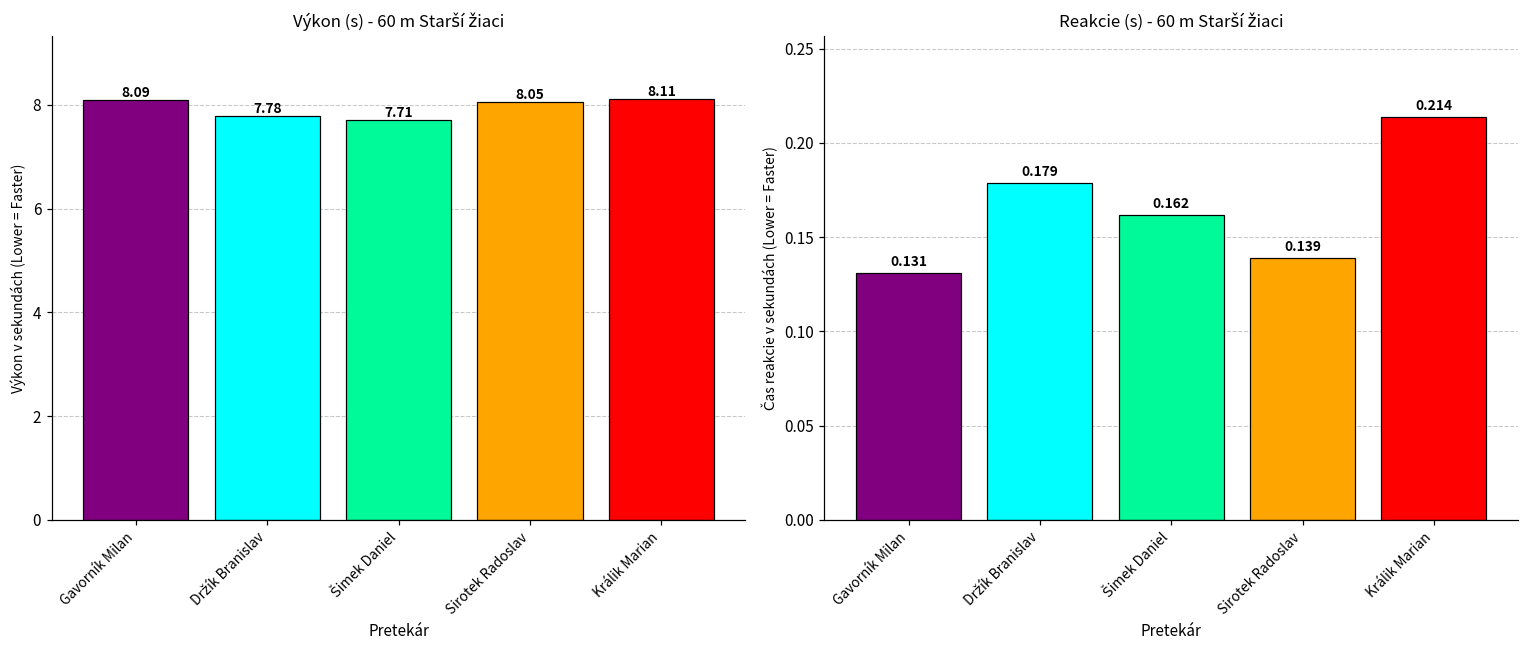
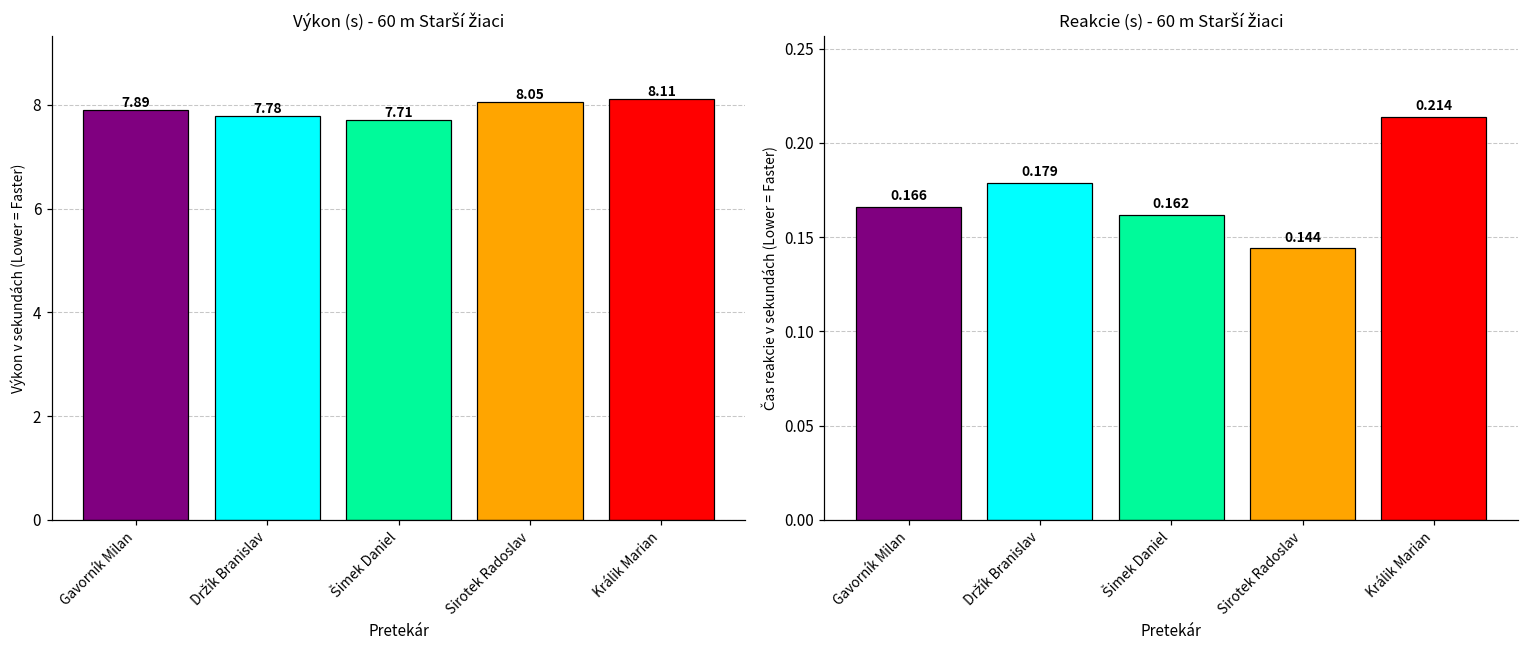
Výkon (s) - 60 m Starší žiaci, Gavorník Milan: 8.09 -> 7.89
Reakcie (s) - 60 m Starší žiaci, Gavorník Milan: 0.131 -> 0.166
Reakcie (s) - 60 m Starší žiaci, Sirotek Radoslav: 0.139 -> 0.144
